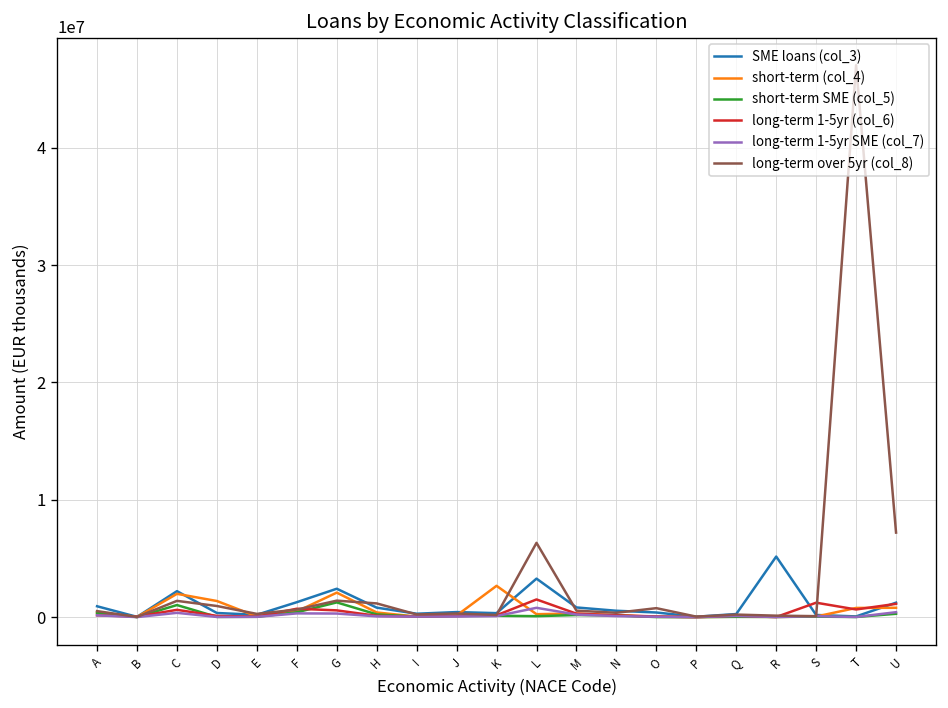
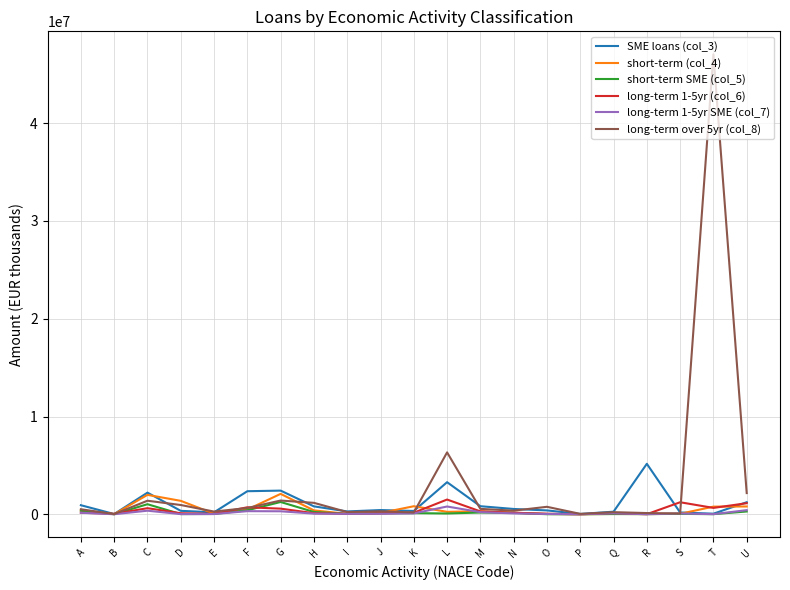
SME loans (col_3), F: 1000000 -> 2000000
short-term (col_4), K: 3000000 -> 1000000
long-term over 5yr (col_8), U: 7000000 -> 2000000
